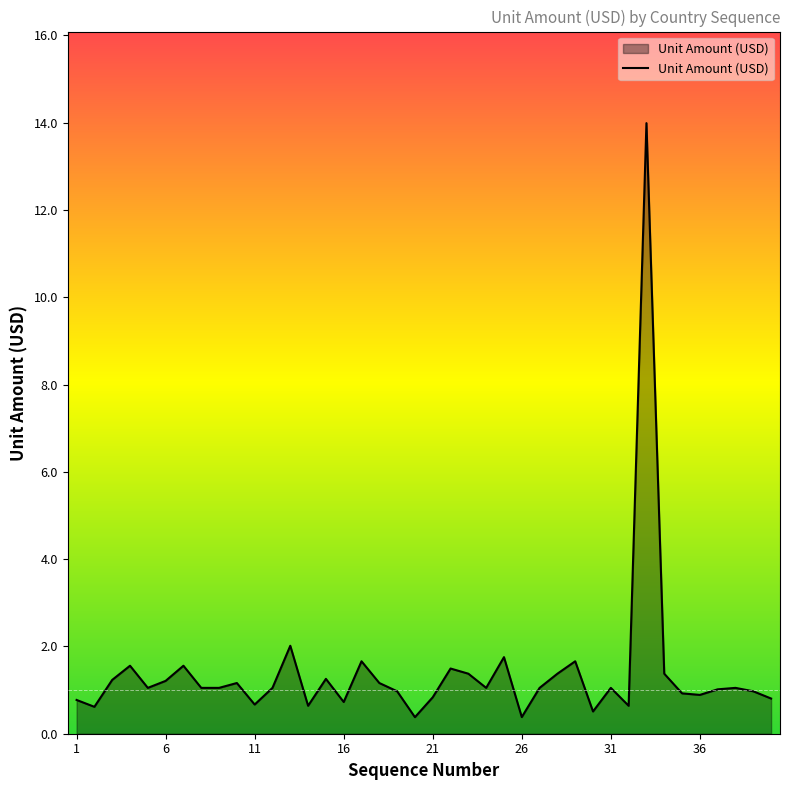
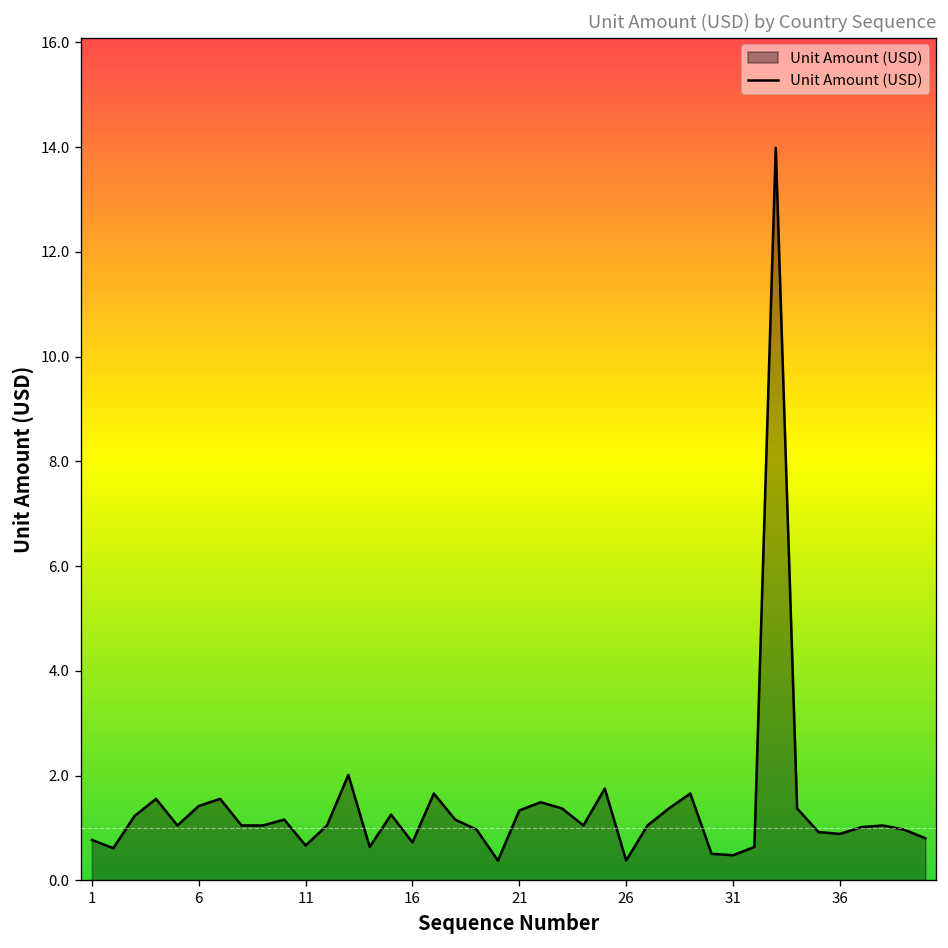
6: 1.2 -> 1.4
21: 0.8 -> 1.3
31: 1.1 -> 0.5
